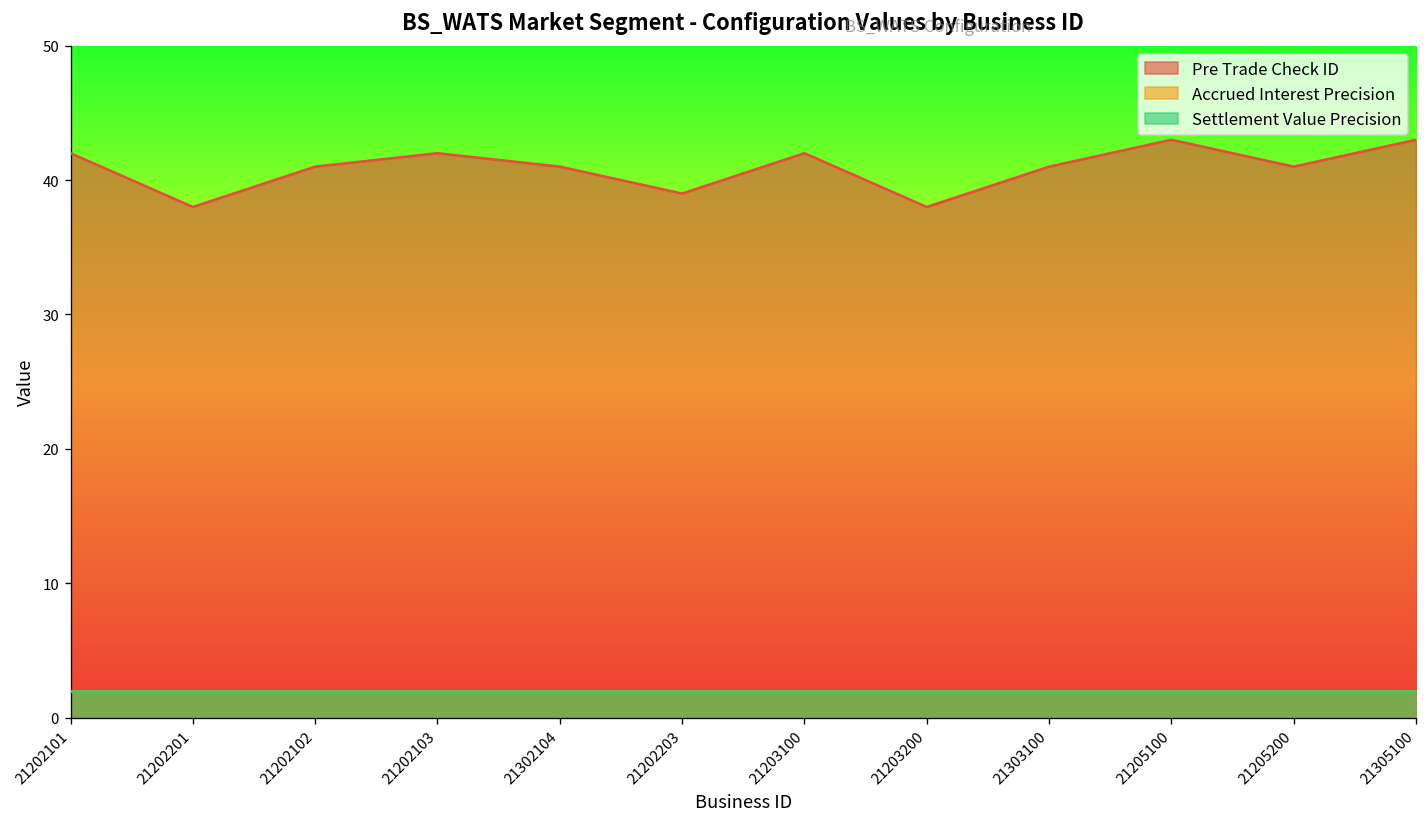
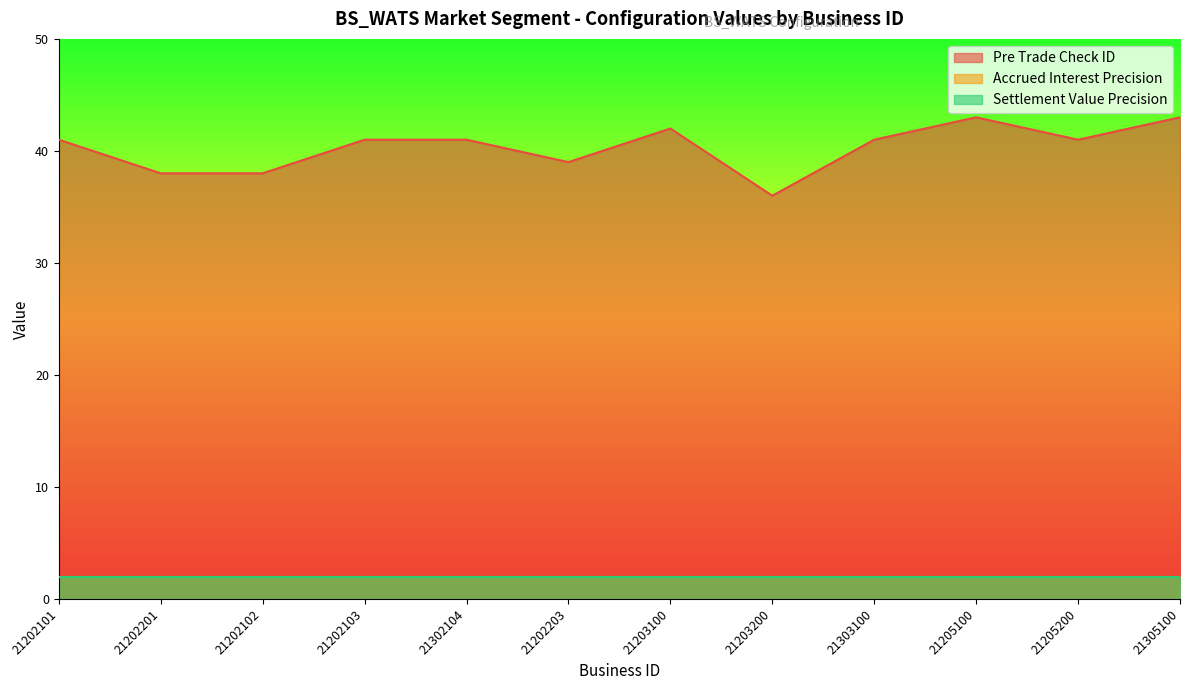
Pre Trade Check ID, 21202101: 42 -> 41
Pre Trade Check ID, 21202102: 41 -> 38
Pre Trade Check ID, 21202103: 42 -> 41
Pre Trade Check ID, 21203200: 38 -> 36
